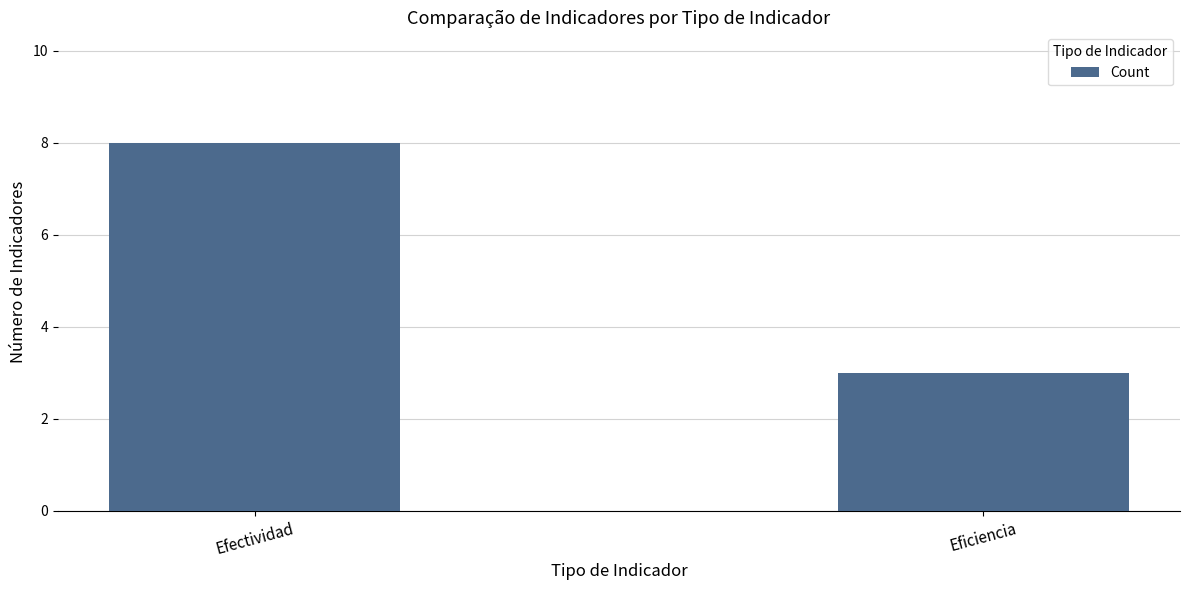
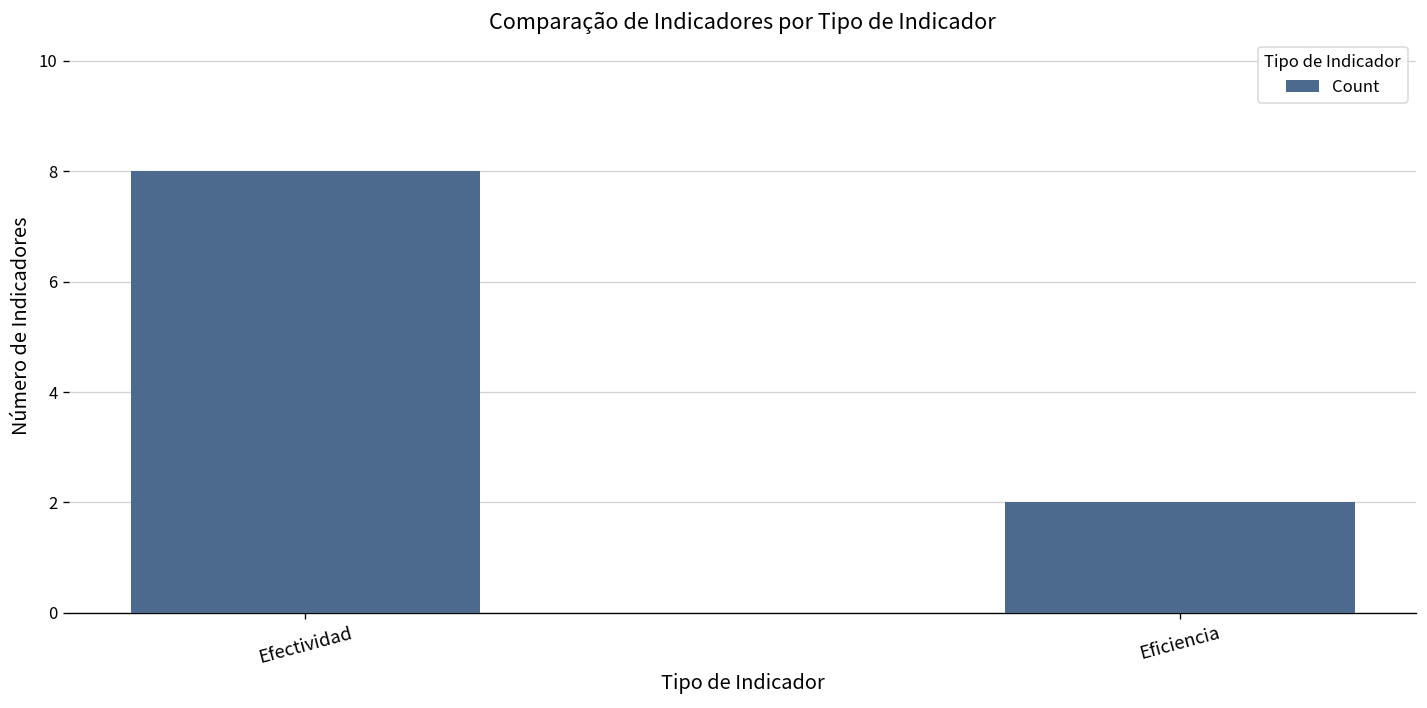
Eficiencia: 3 -> 2
